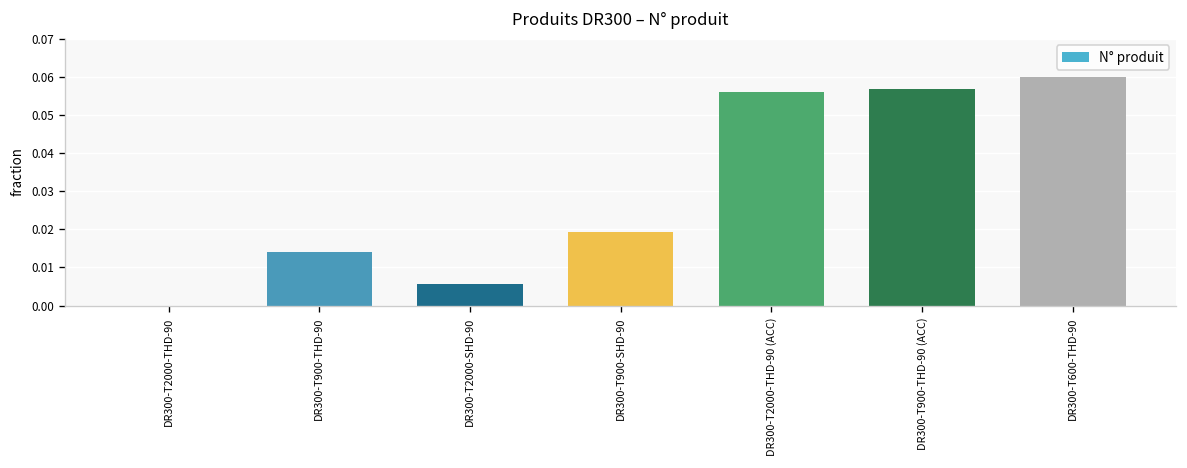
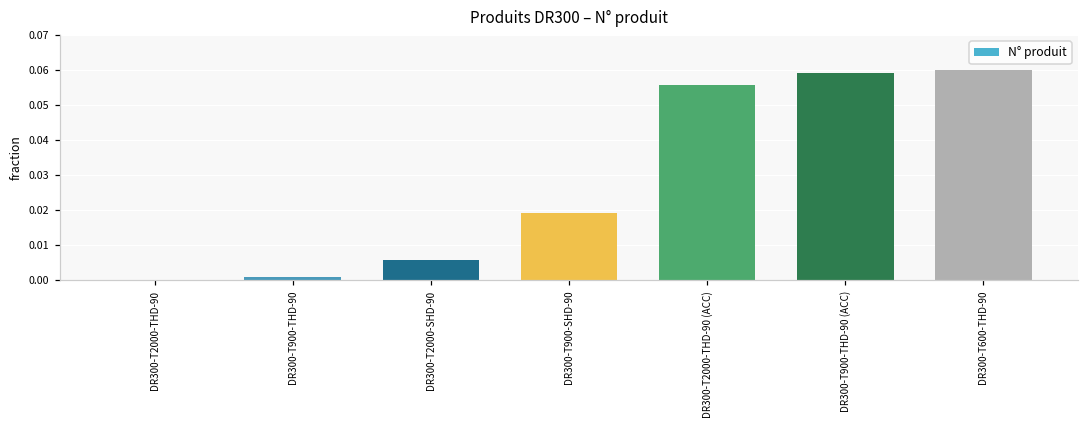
DR300-T900-THD-90: 0.014 -> 0.001
DR300-T900-THD-90 (ACC): 0.057 -> 0.059
